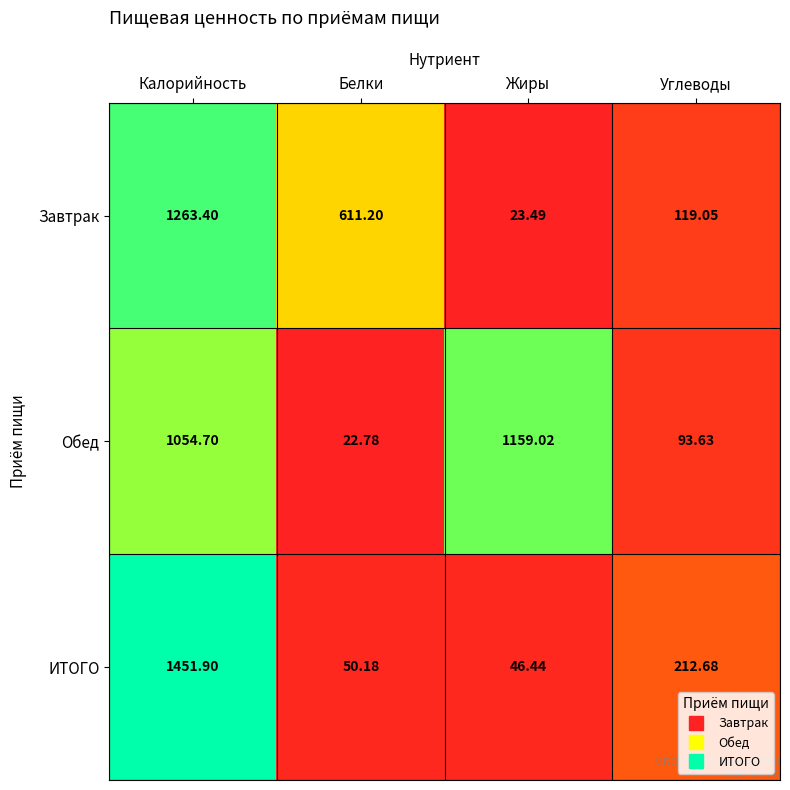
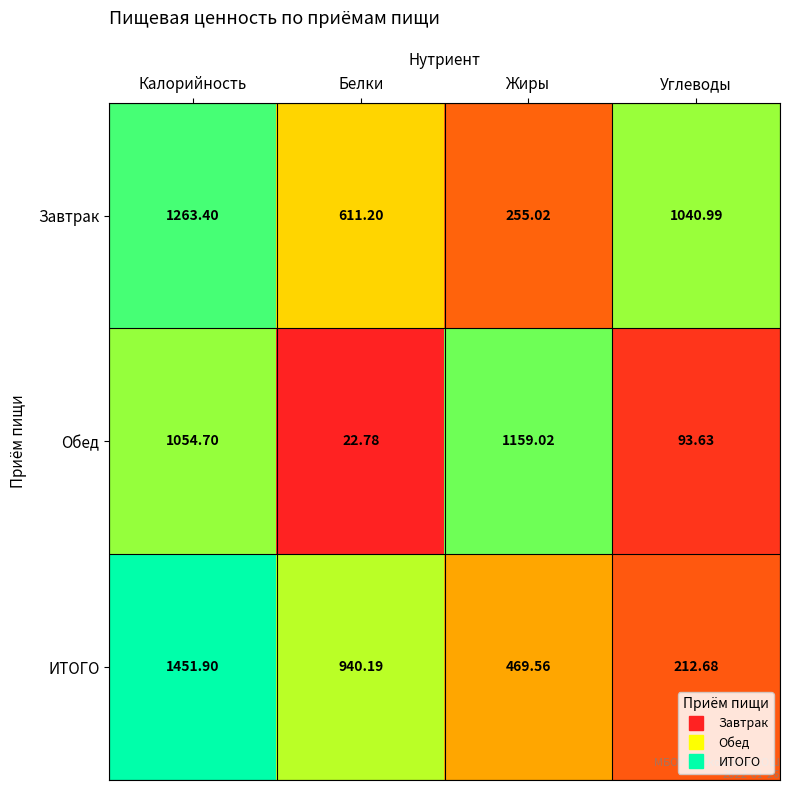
Завтрак, Жиры: 23.49 -> 255.02
Завтрак, Углеводы: 119.05 -> 1040.99
ИТОГО, Белки: 50.18 -> 940.19
ИТОГО, Жиры: 46.44 -> 469.56
